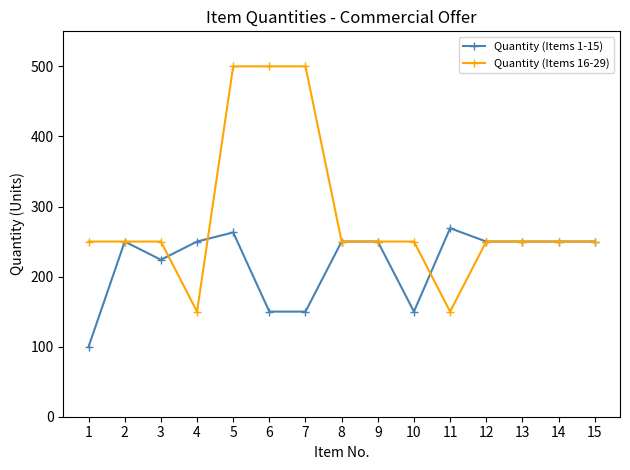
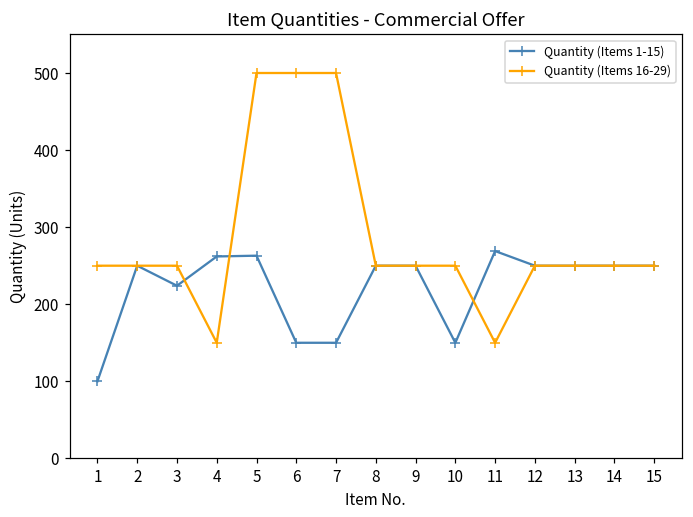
Quantity (Items 1-15), 4: 250 -> 260
